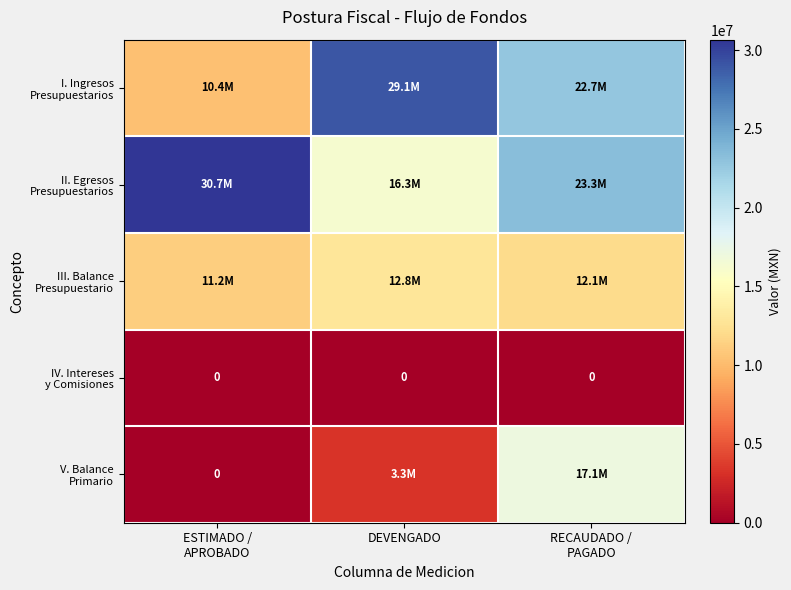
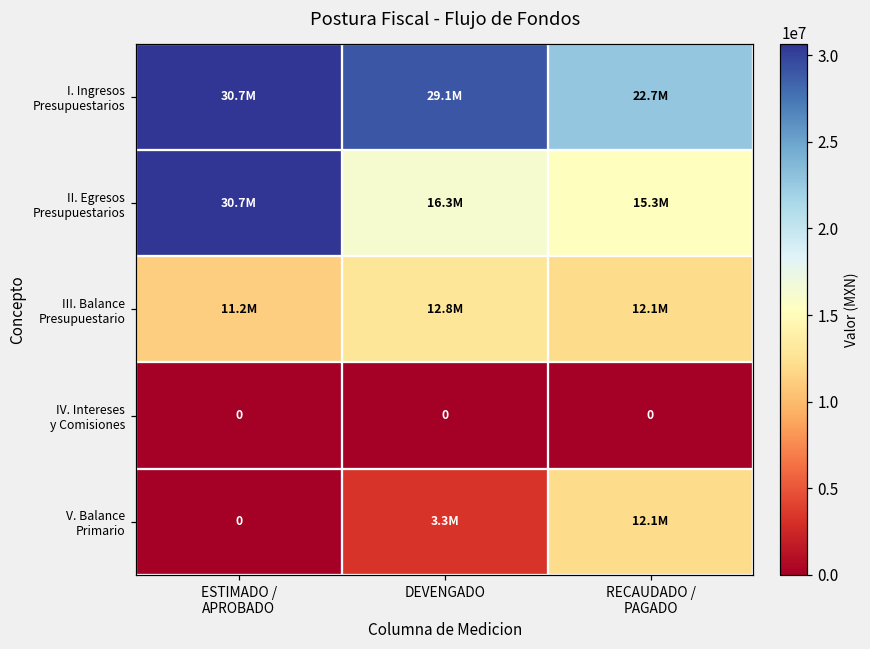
I. Ingresos Presupuestarios, ESTIMADO / APROBADO: 10.4M -> 30.7M
II. Egresos Presupuestarios, RECAUDADO / PAGADO: 23.3M -> 15.3M
V. Balance Primario, RECAUDADO / PAGADO: 17.1M -> 12.1M
